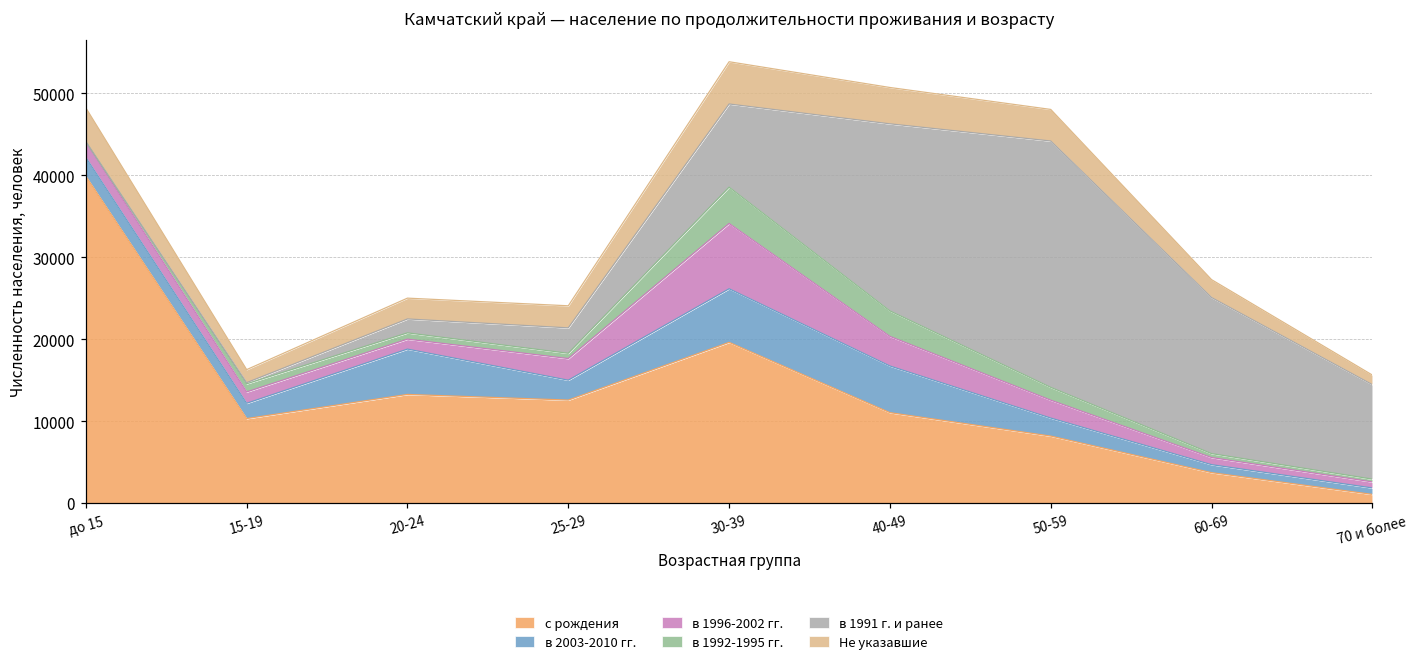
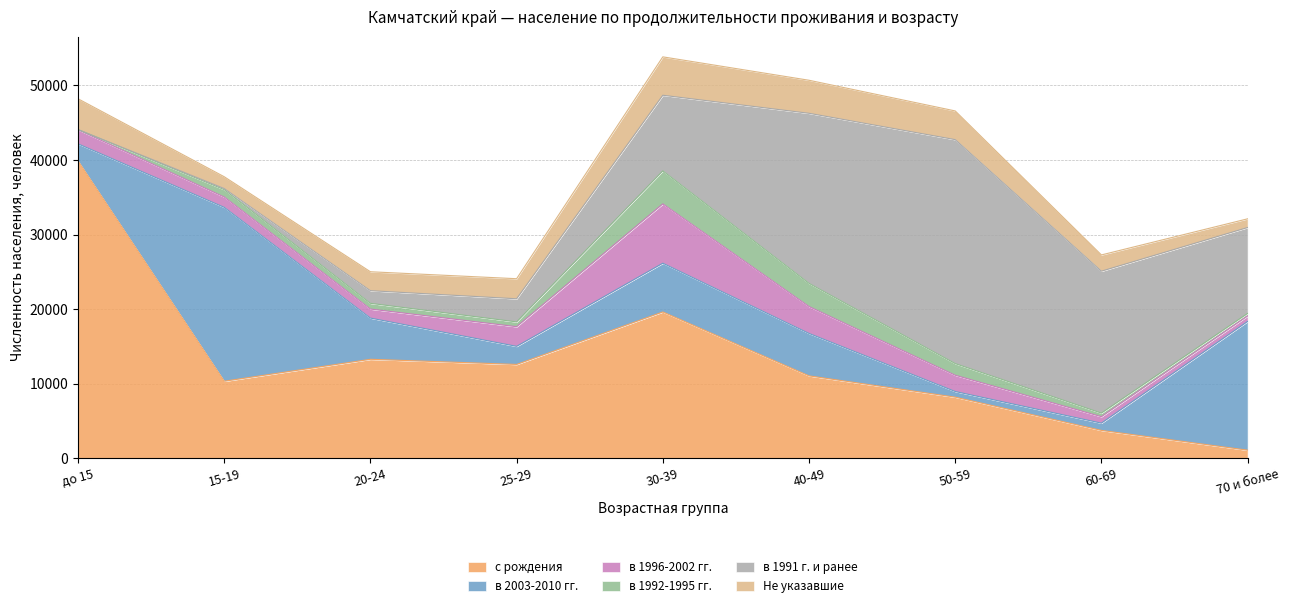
в 2003-2010 гг., 15-19: 2000 -> 23000
в 2003-2010 гг., 50-59: 2000 -> 1000
в 2003-2010 гг., 70 и более: 1000 -> 17000
